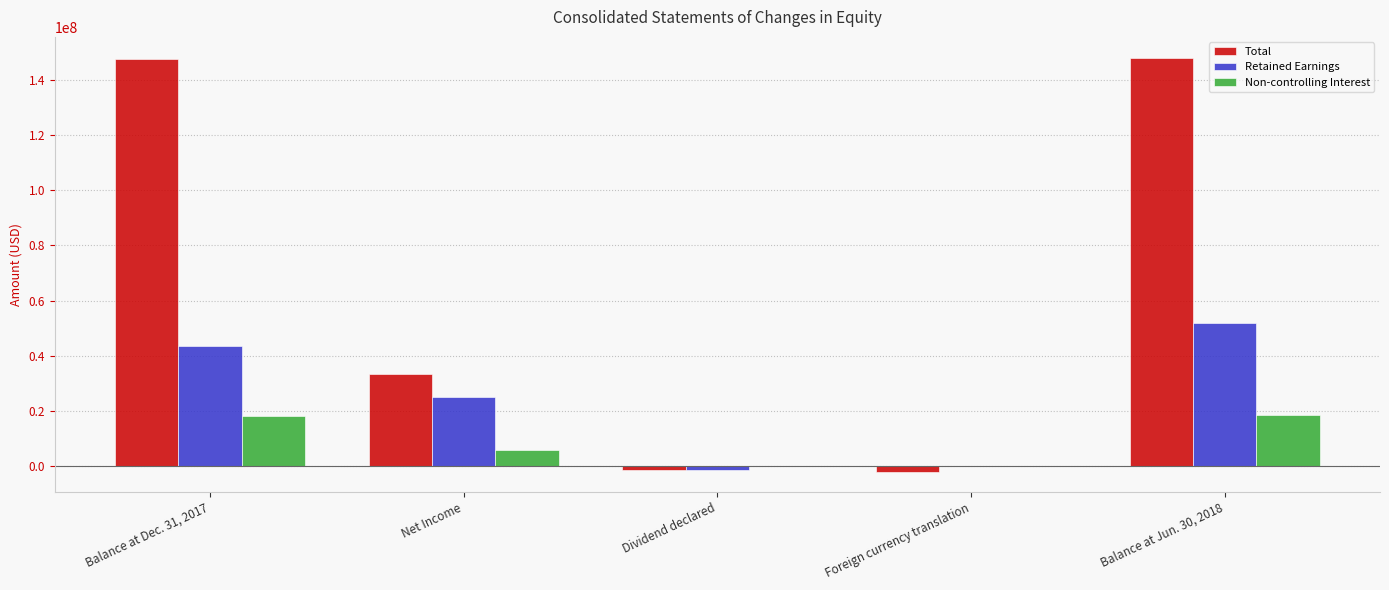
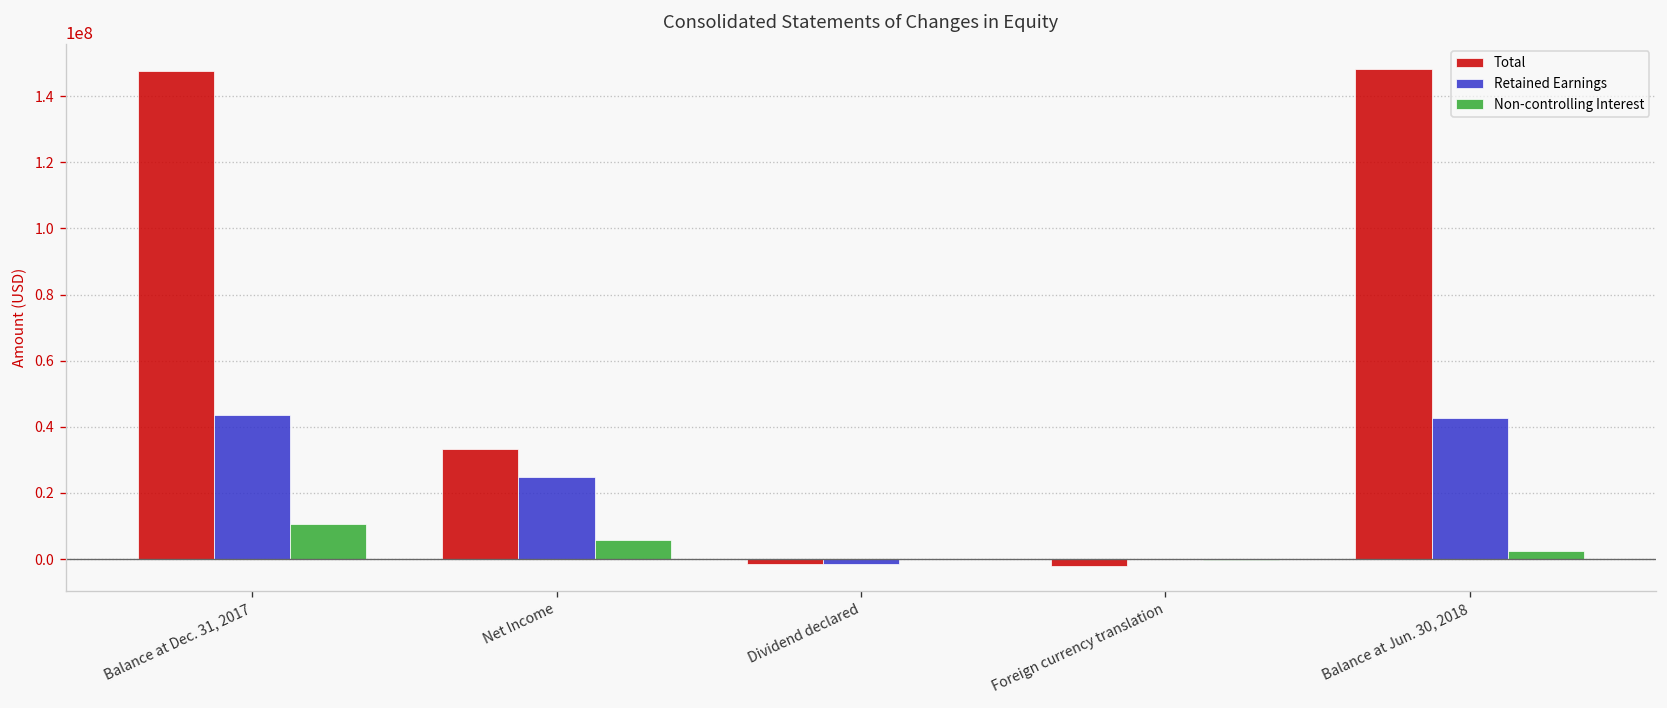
Non-controlling Interest, Balance at Dec. 31, 2017: 18000000 -> 11000000
Retained Earnings, Balance at Jun. 30, 2018: 52000000 -> 43000000
Non-controlling Interest, Balance at Jun. 30, 2018: 18000000 -> 2000000
